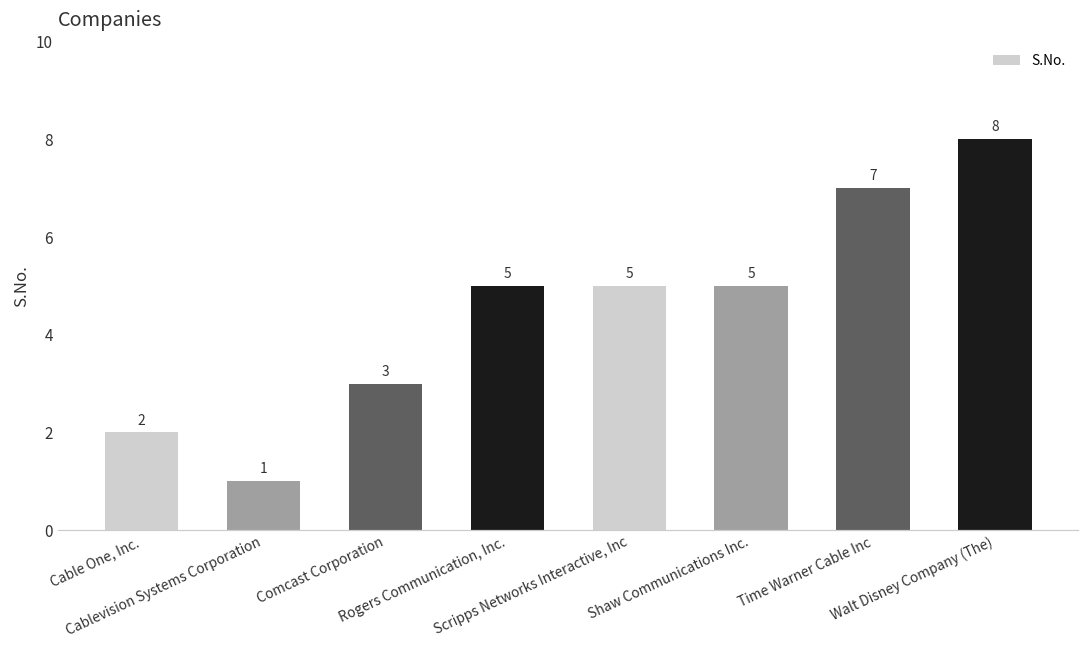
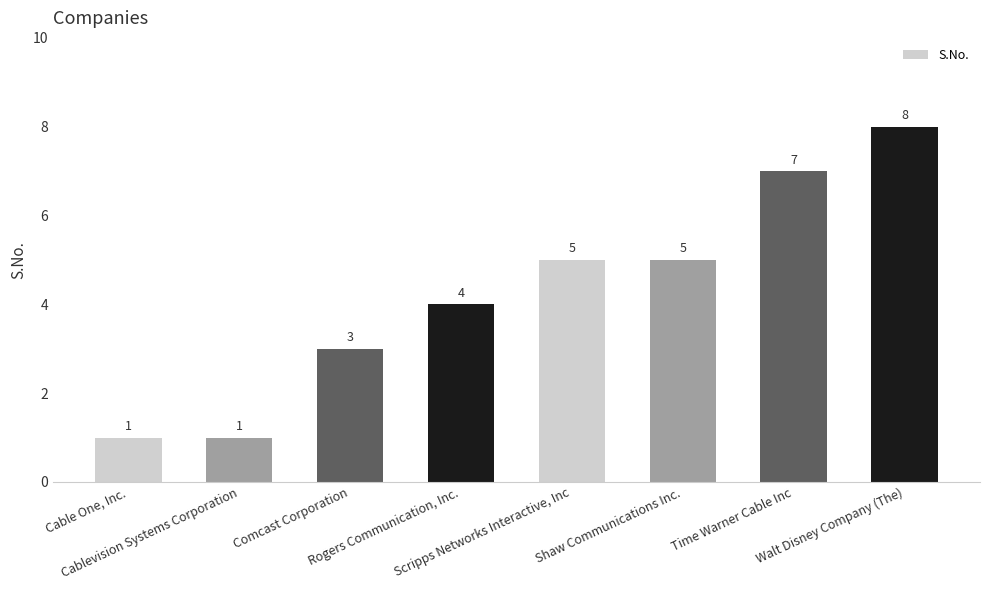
Cable One, Inc.: 2 -> 1
Rogers Communication, Inc.: 5 -> 4
